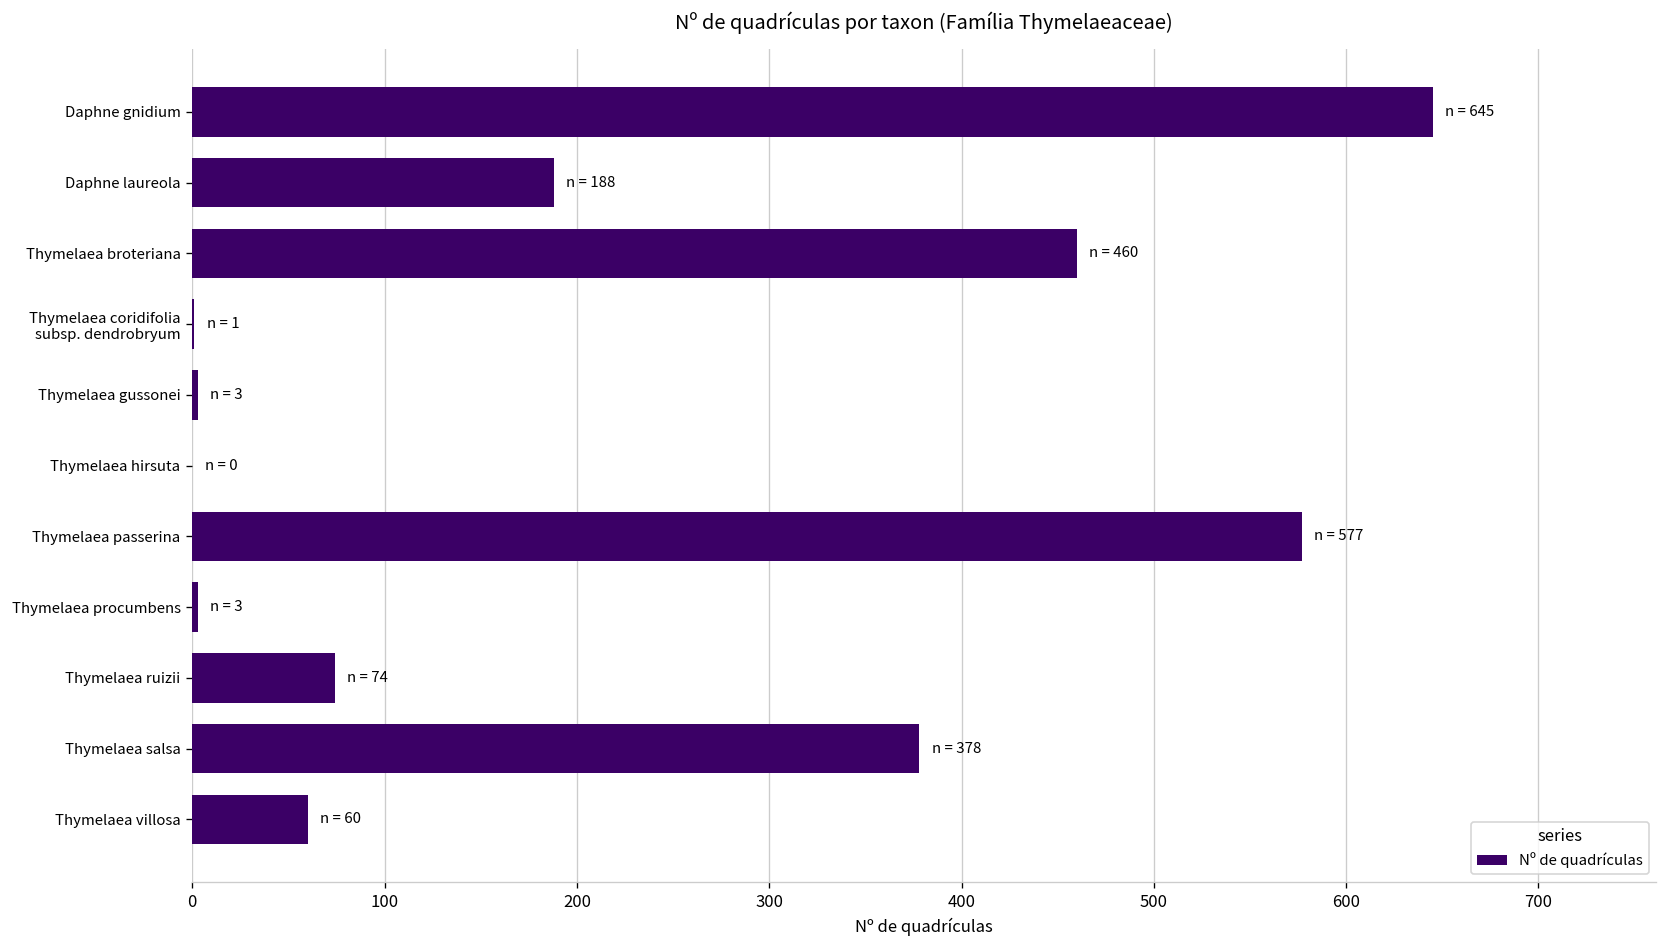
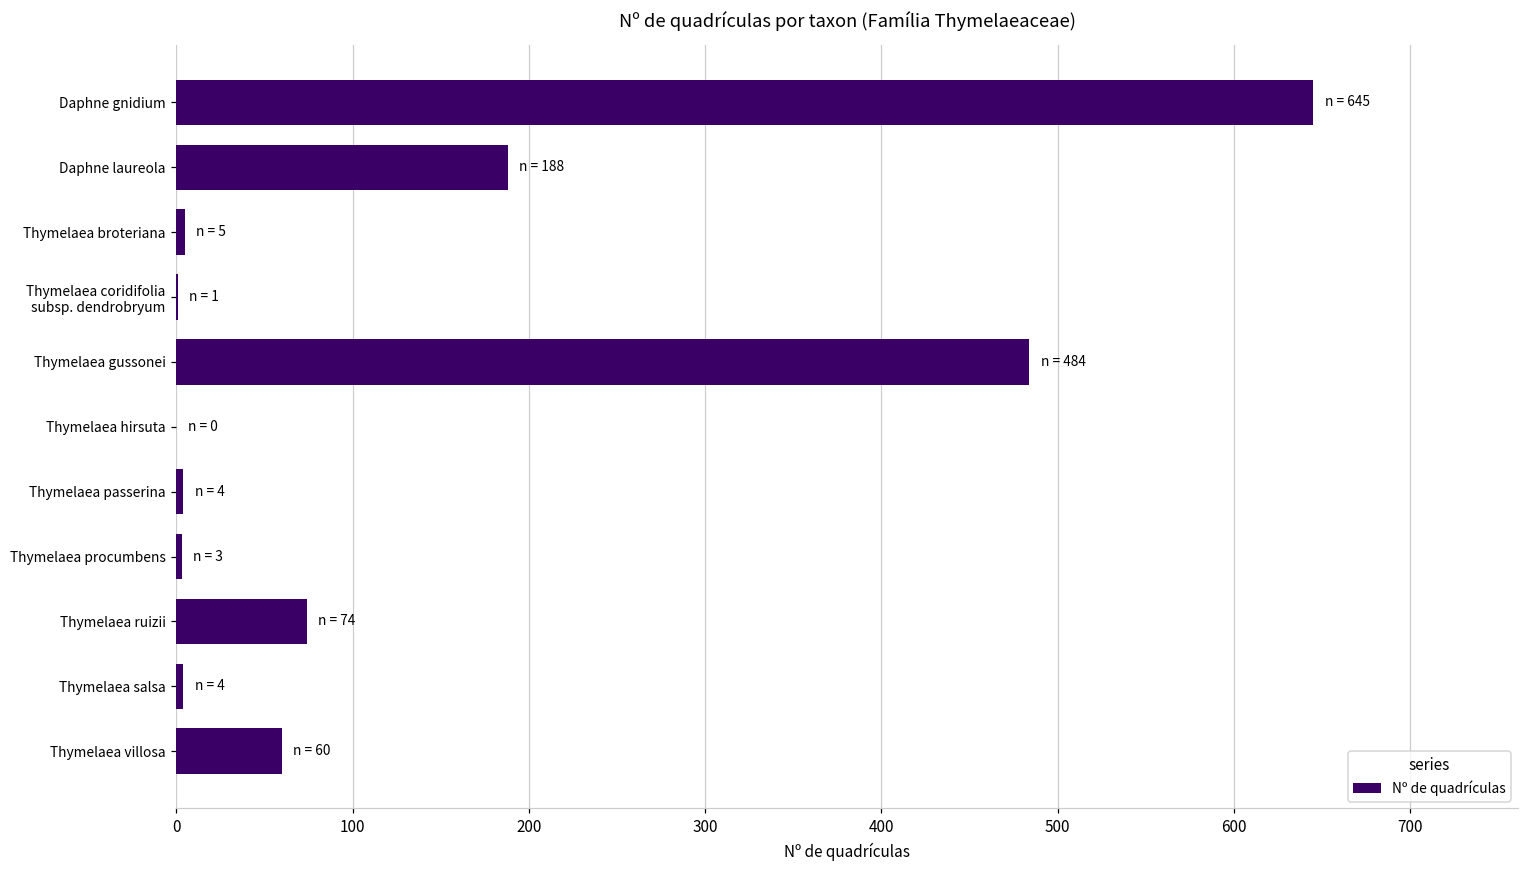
Thymelaea broteriana: 460 -> 5
Thymelaea gussonei: 3 -> 484
Thymelaea passerina: 577 -> 4
Thymelaea salsa: 378 -> 4
